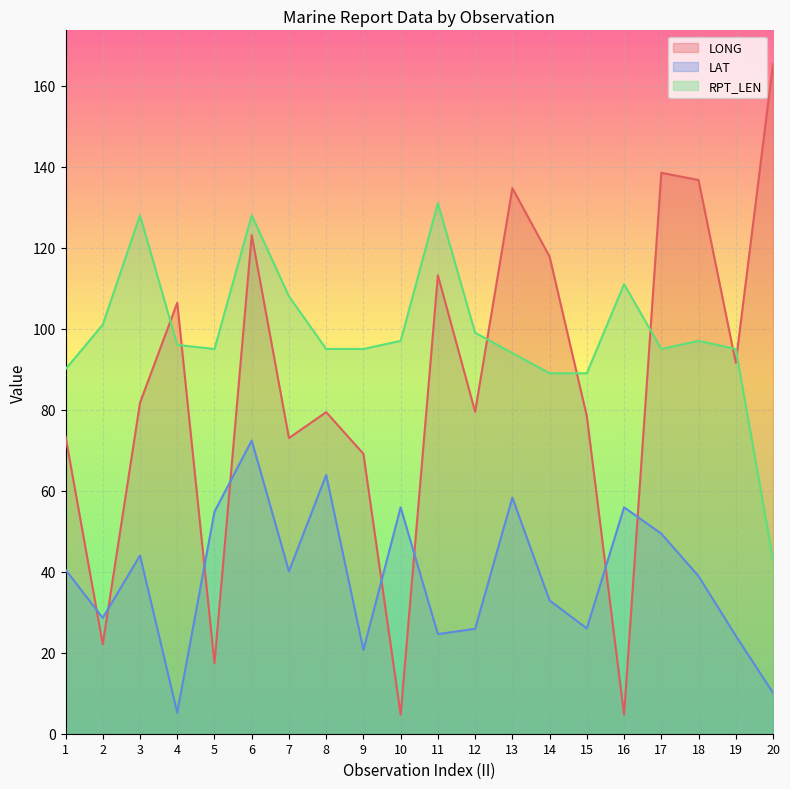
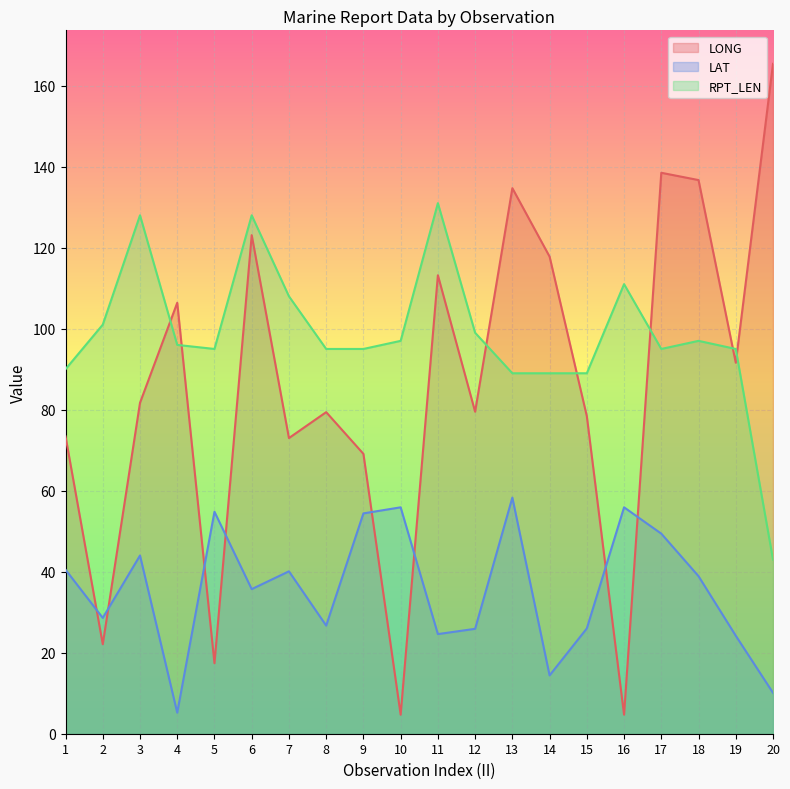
LAT, 6: 72 -> 36
LAT, 8: 64 -> 27
LAT, 9: 21 -> 54
RPT_LEN, 13: 94 -> 89
LAT, 14: 33 -> 14
